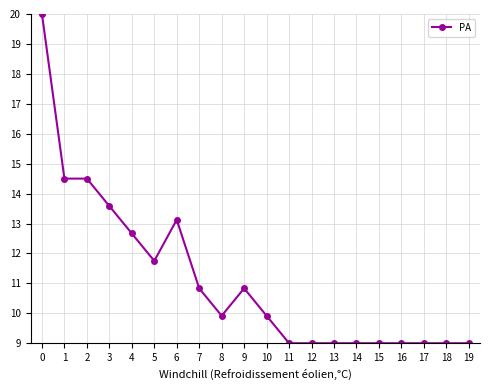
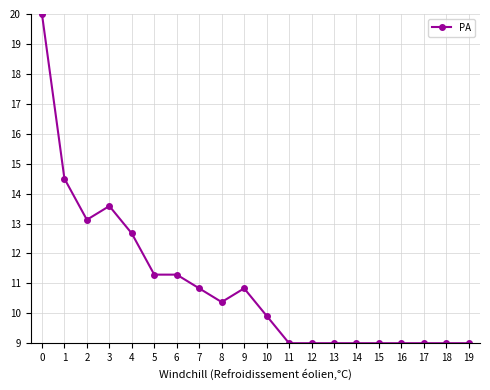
2: 14.5 -> 13.1
5: 11.8 -> 11.3
6: 13.1 -> 11.3
8: 9.9 -> 10.4
